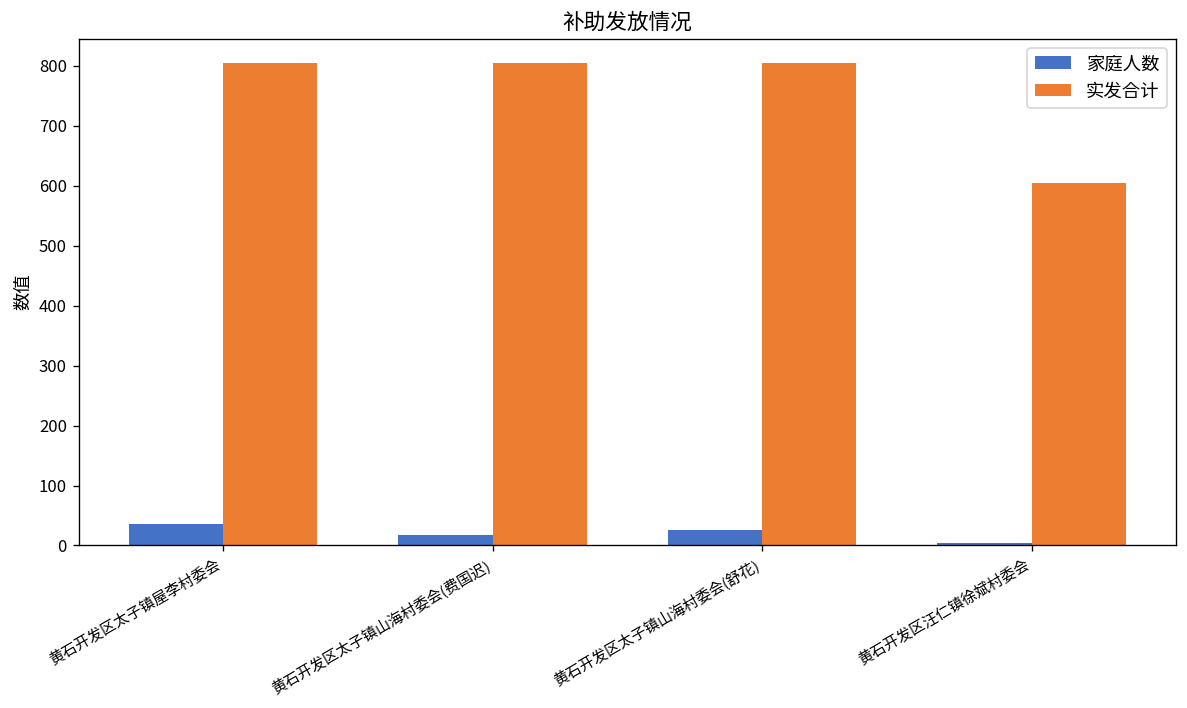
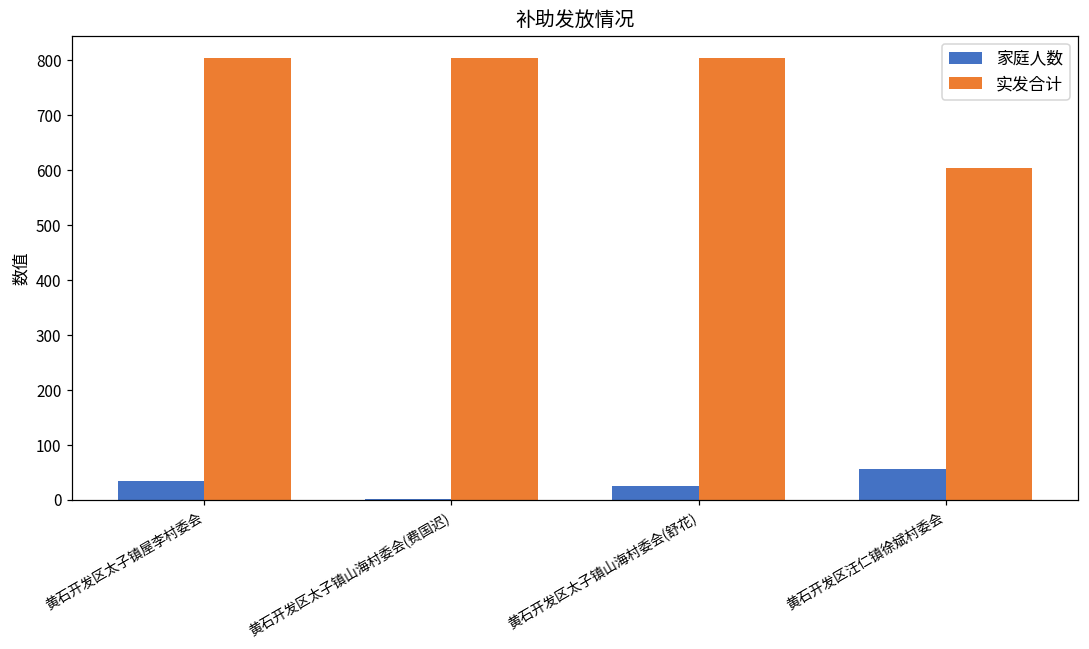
家庭人数, 黄石开发区太子镇山海村委会(费国迟): 20 -> 0
家庭人数, 黄石开发区汪仁镇徐斌村委会: 0 -> 60
